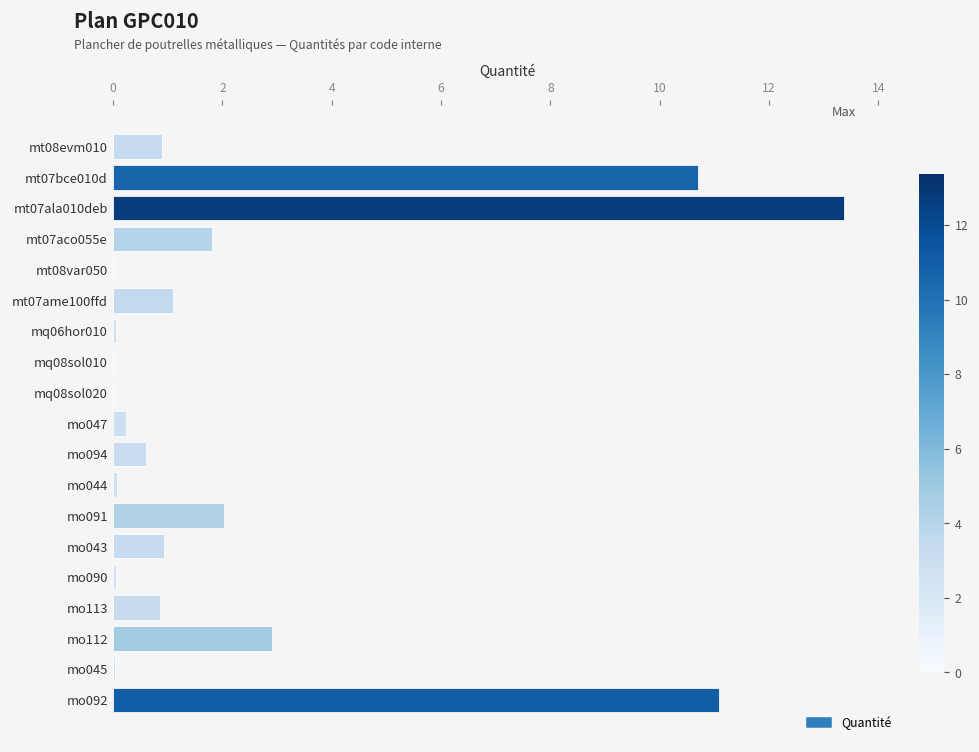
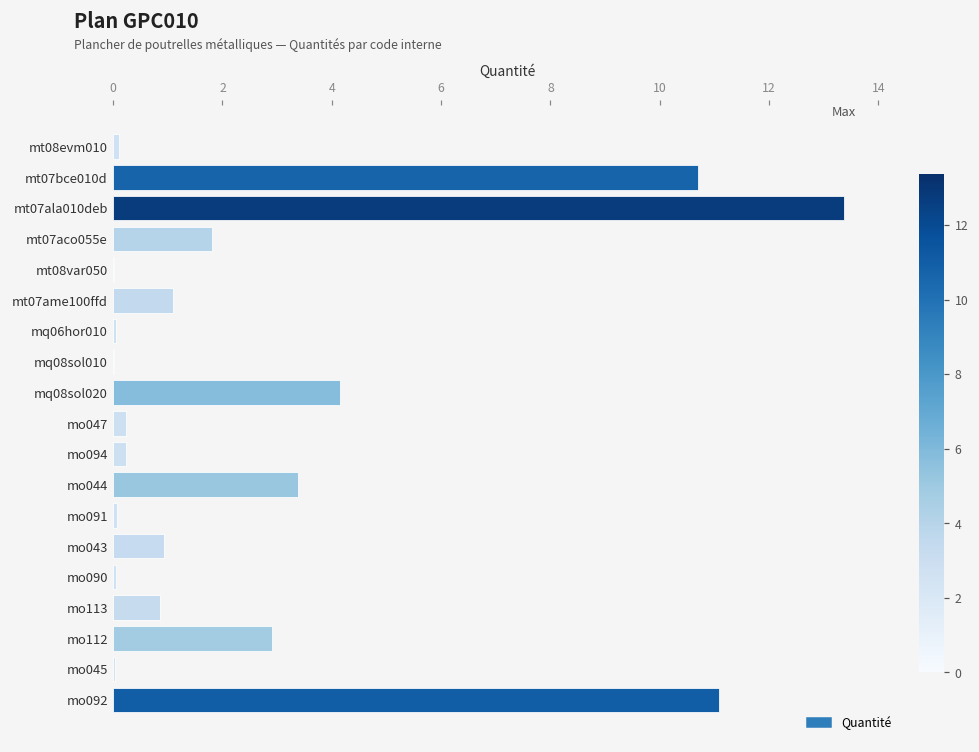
mt08evm010: 0.9 -> 0.1
mq08sol020: 0.0 -> 4.2
mo094: 0.6 -> 0.2
mo044: 0.1 -> 3.4
mo091: 2.0 -> 0.1
